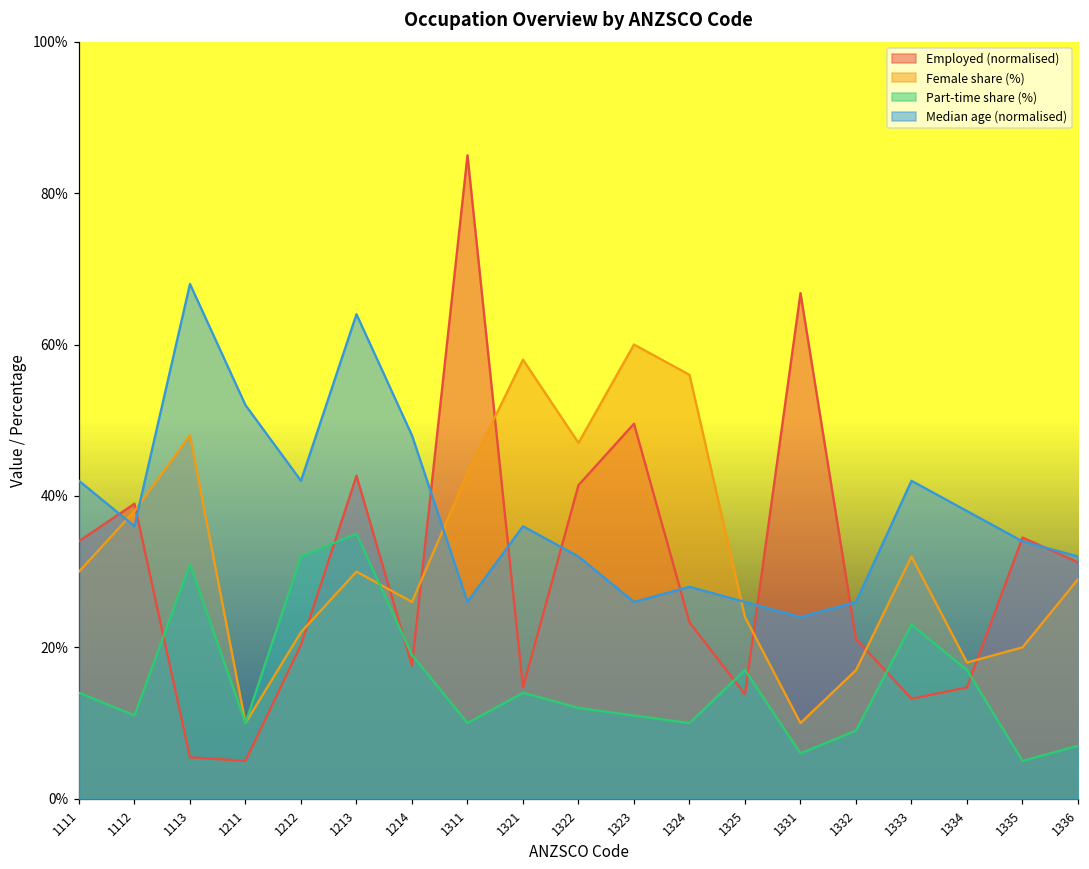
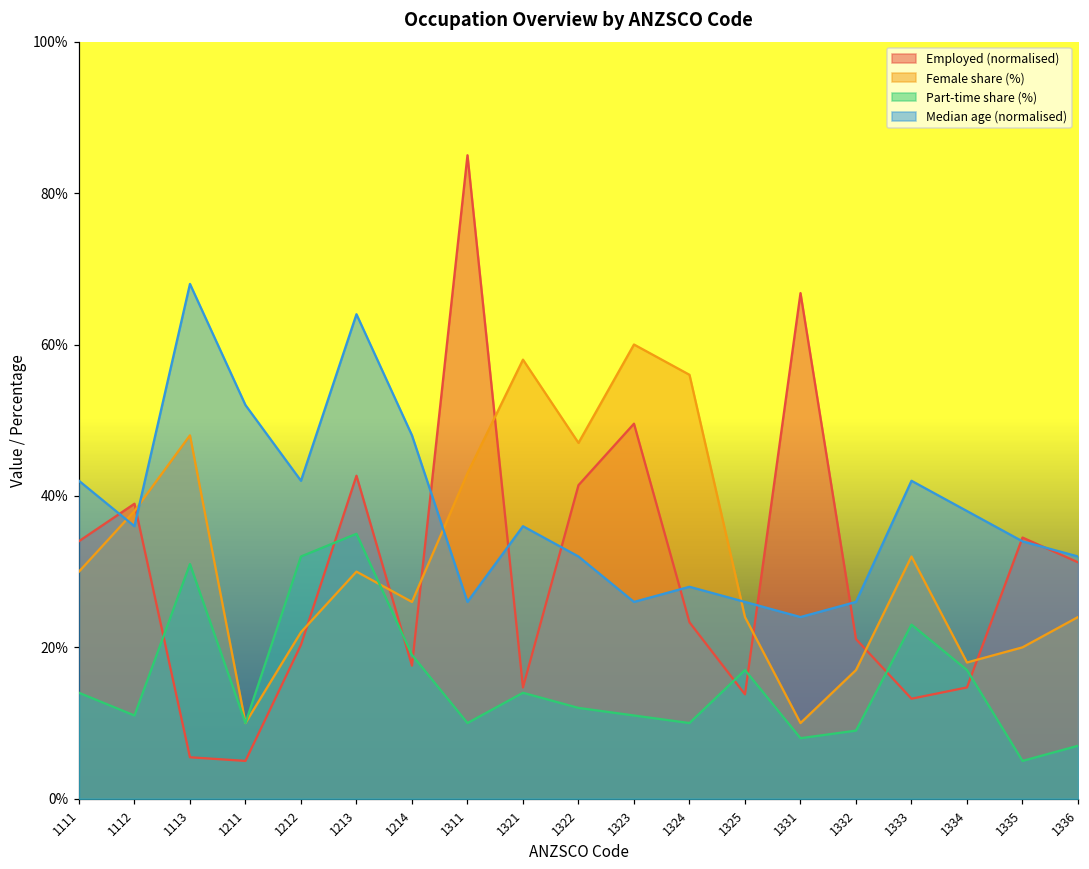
Part-time share (%), 1331: 6% -> 8%
Female share (%), 1336: 29% -> 24%
